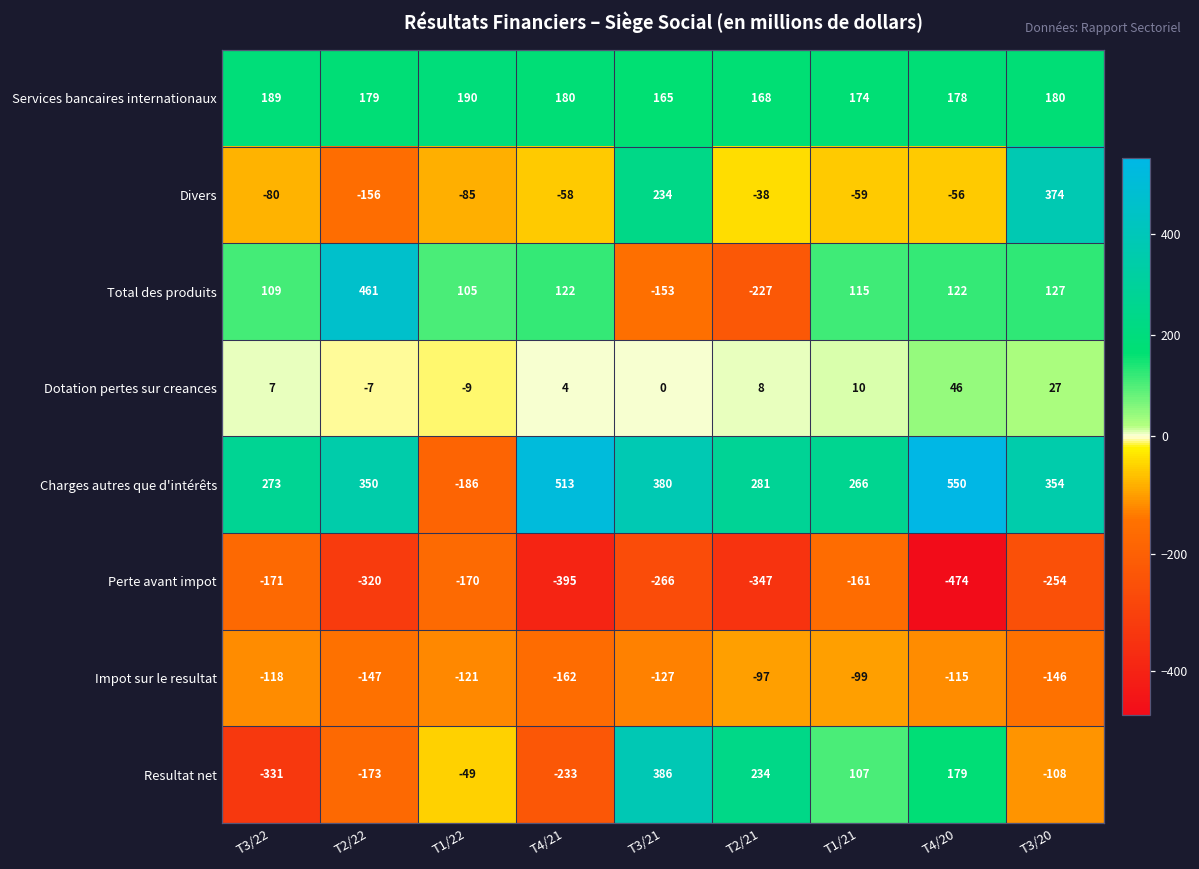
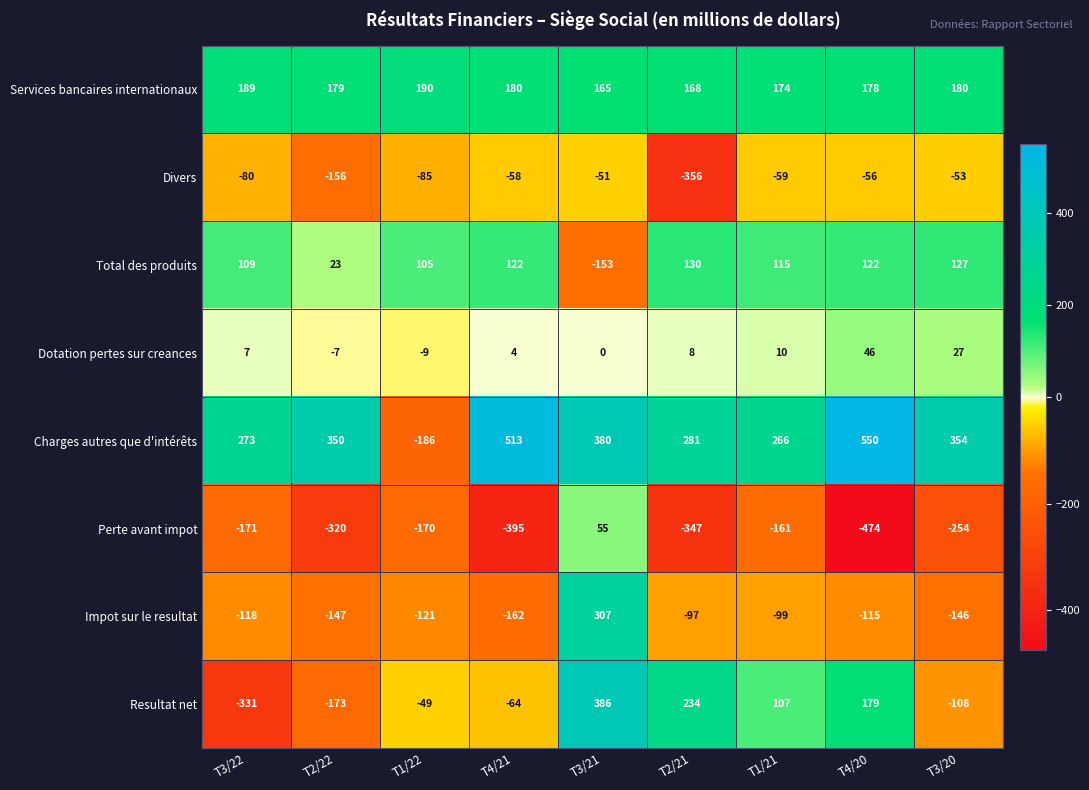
Divers, T3/21: 234 -> -51
Divers, T2/21: -38 -> -356
Divers, T3/20: 374 -> -53
Total des produits, T2/22: 461 -> 23
Total des produits, T2/21: -227 -> 130
Perte avant impot, T3/21: -266 -> 55
Impot sur le resultat, T3/21: -127 -> 307
Resultat net, T4/21: -233 -> -64
